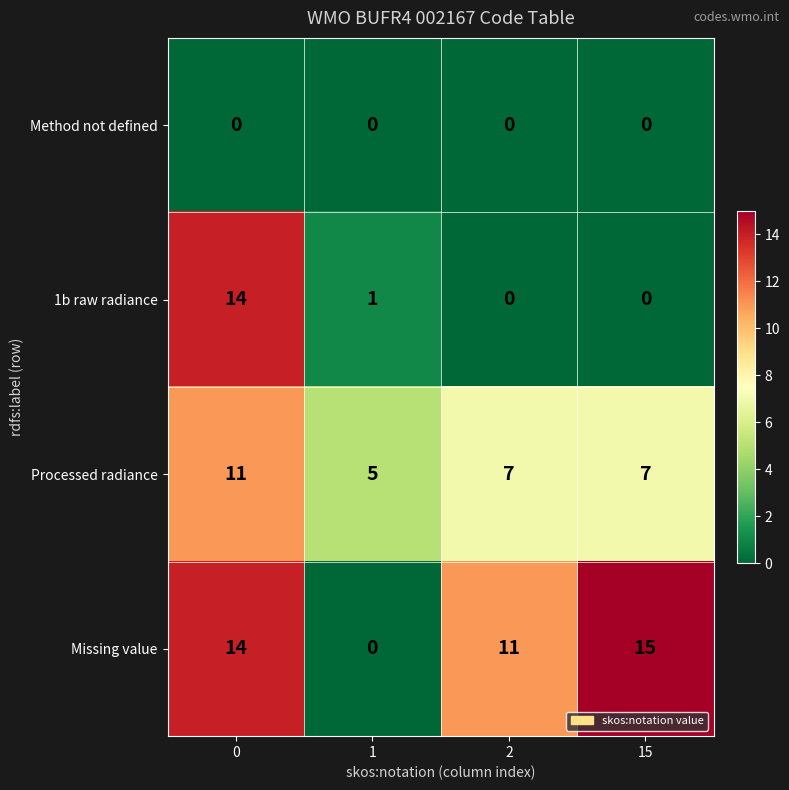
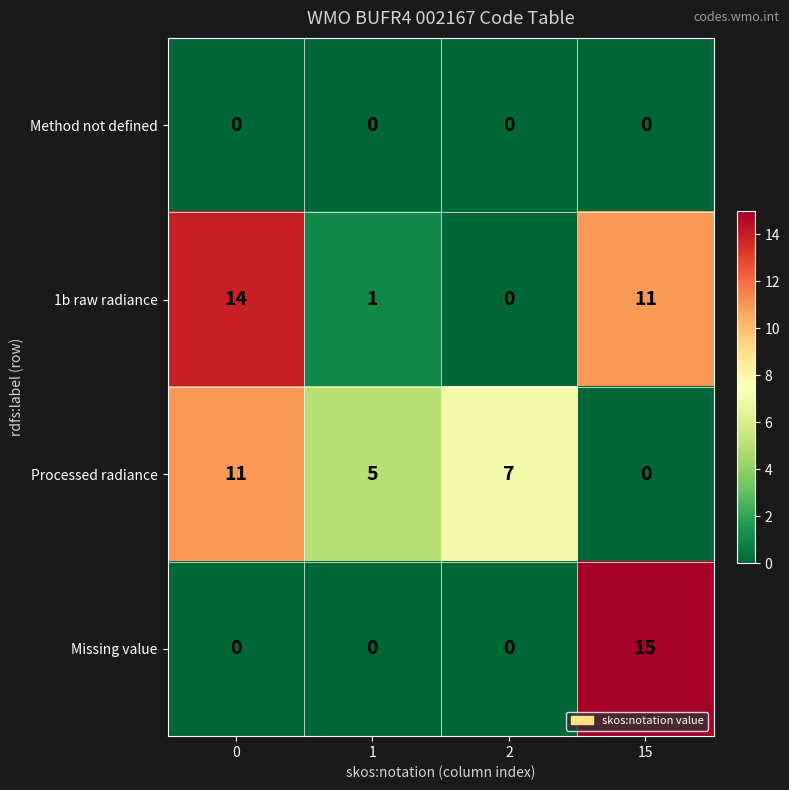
1b raw radiance, 15: 0 -> 11
Processed radiance, 15: 7 -> 0
Missing value, 0: 14 -> 0
Missing value, 2: 11 -> 0
